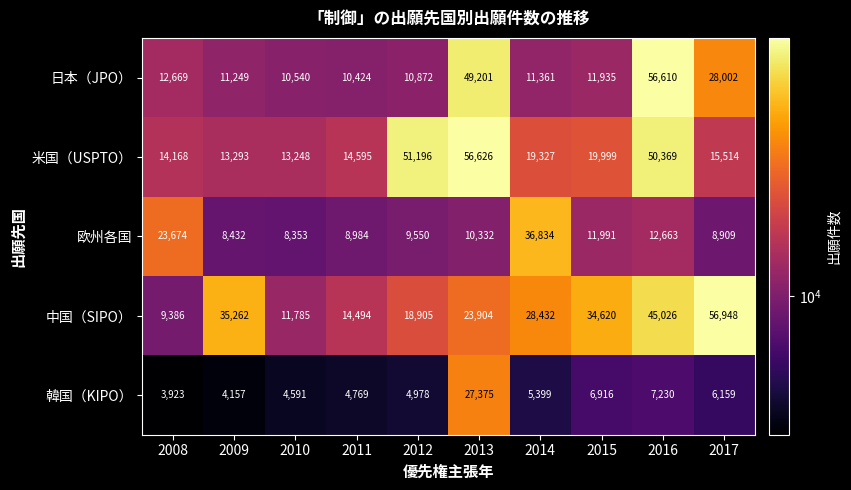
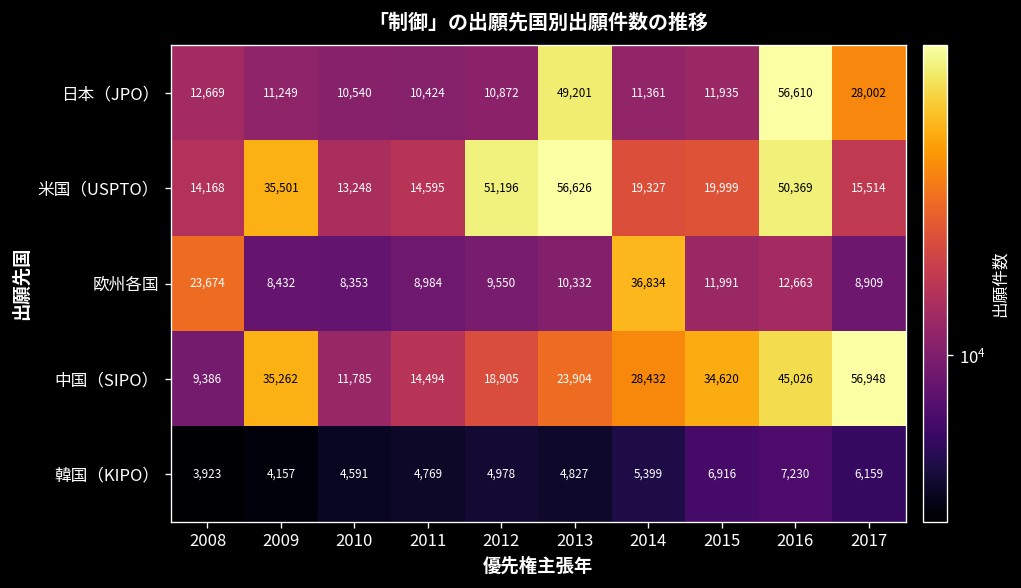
米国（USPTO）, 2009: 13,293 -> 35,501
韓国（KIPO）, 2013: 27,375 -> 4,827
